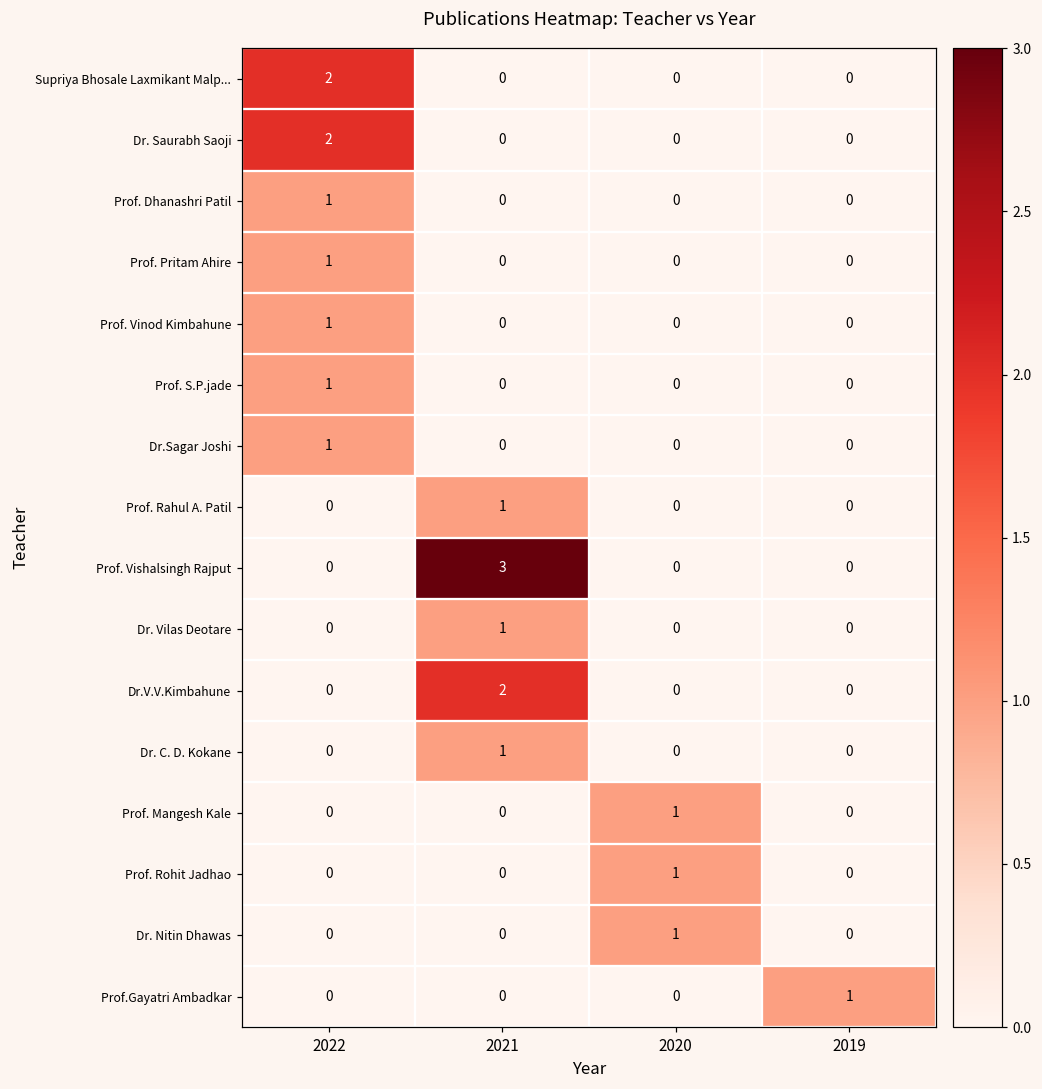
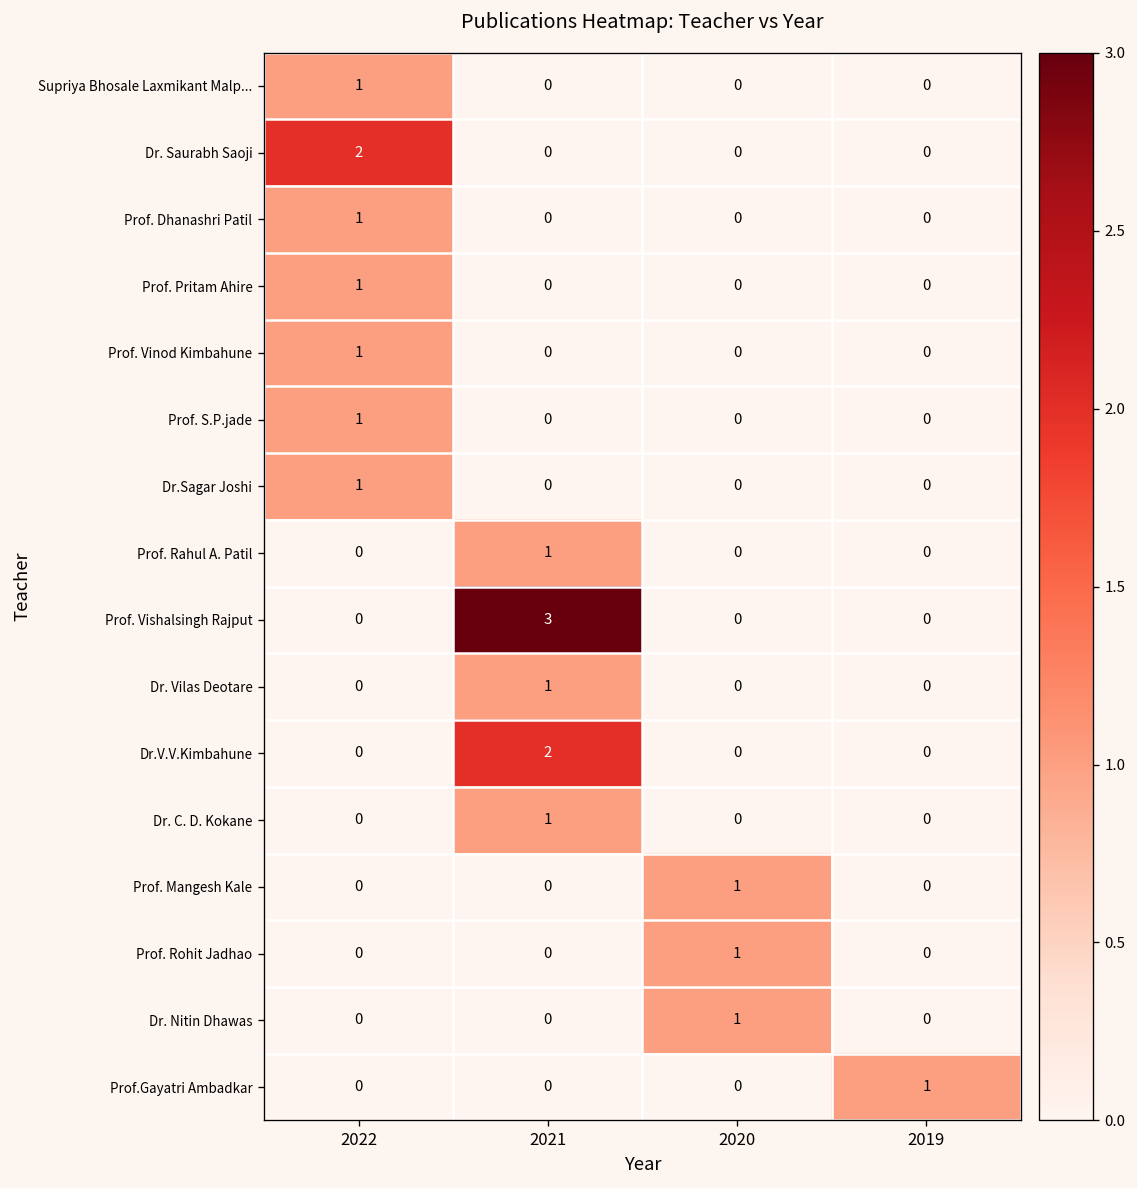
Supriya Bhosale Laxmikant Malp..., 2022: 2 -> 1
